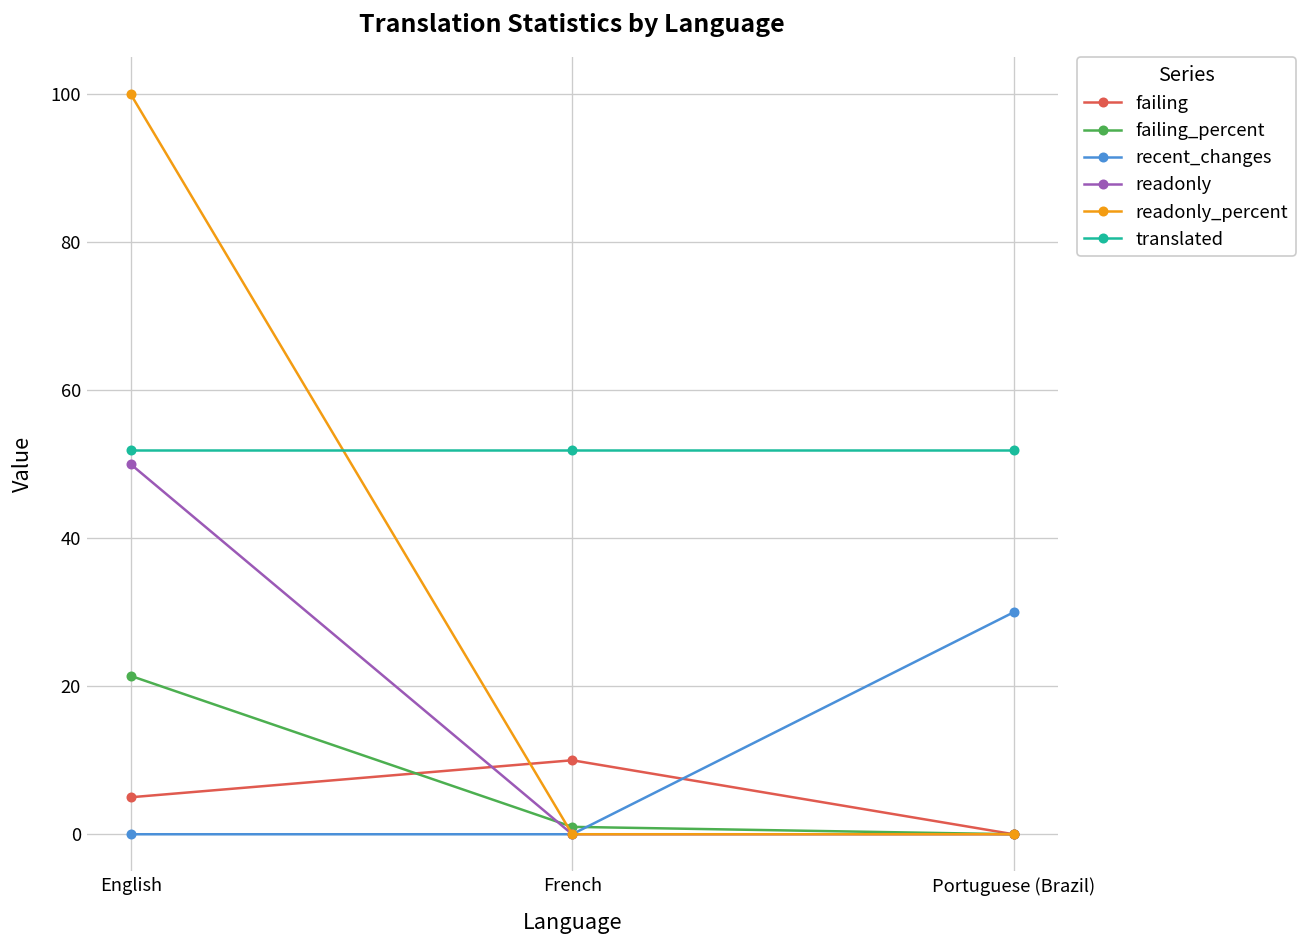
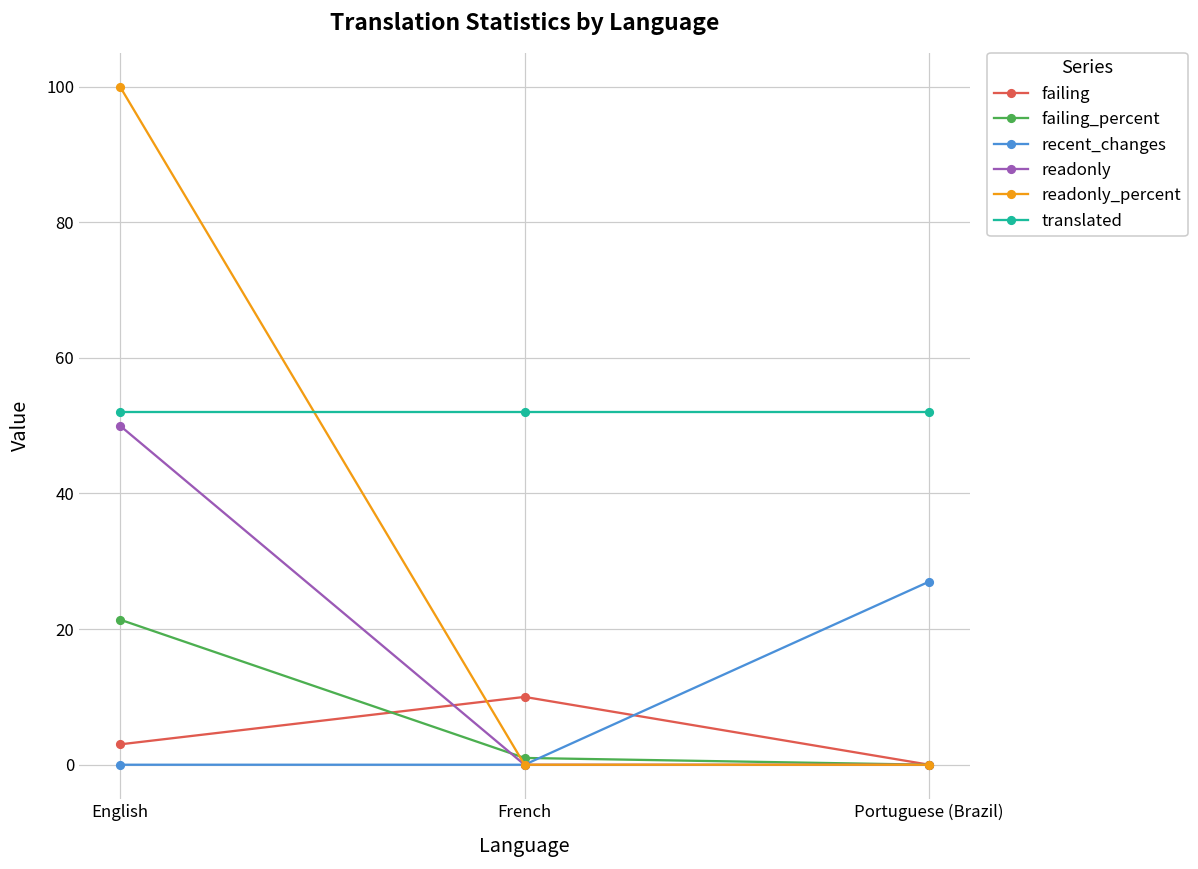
failing, English: 5 -> 3
recent_changes, Portuguese (Brazil): 30 -> 27
